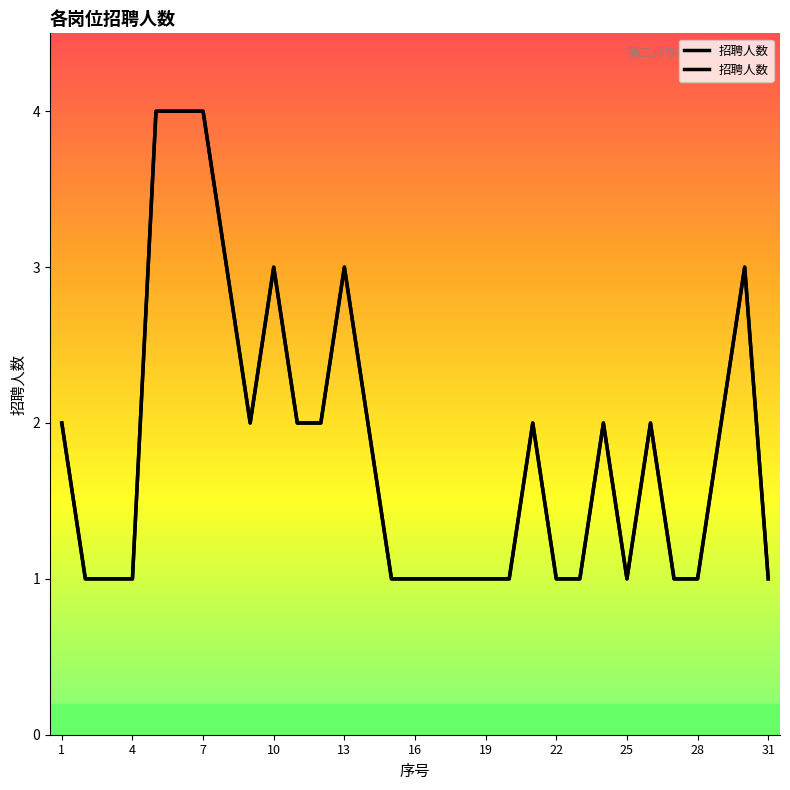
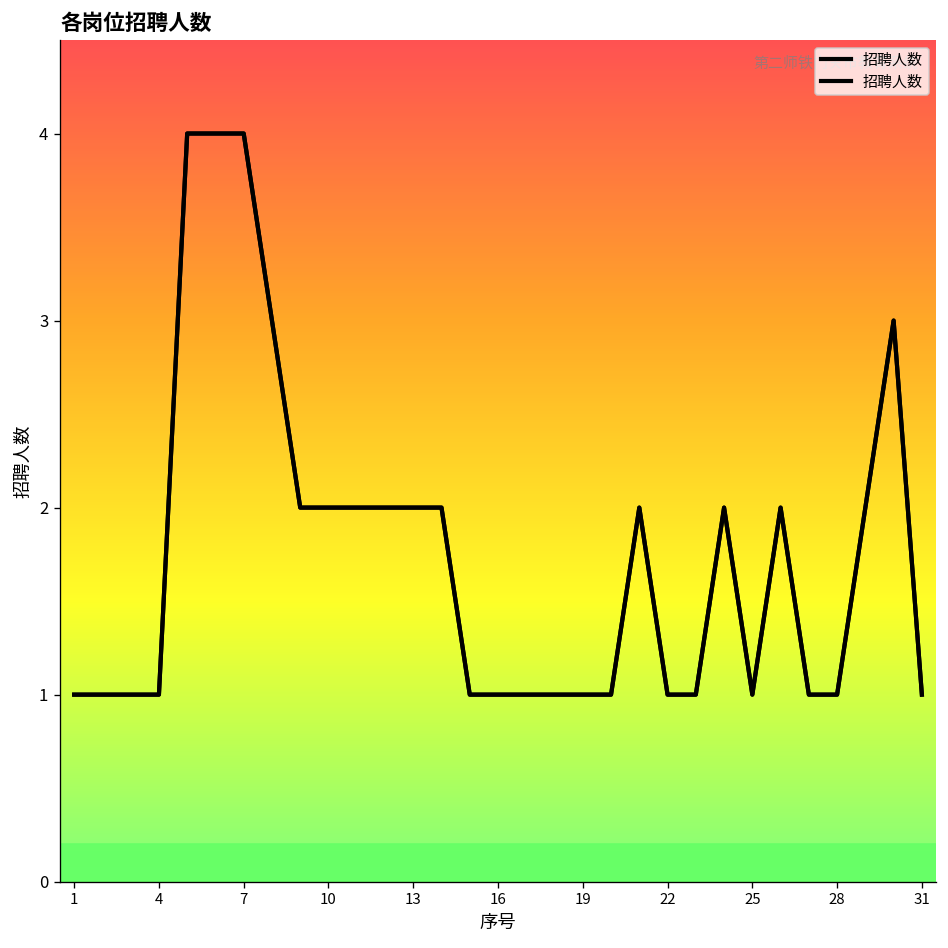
1: 2 -> 1
10: 3 -> 2
13: 3 -> 2
